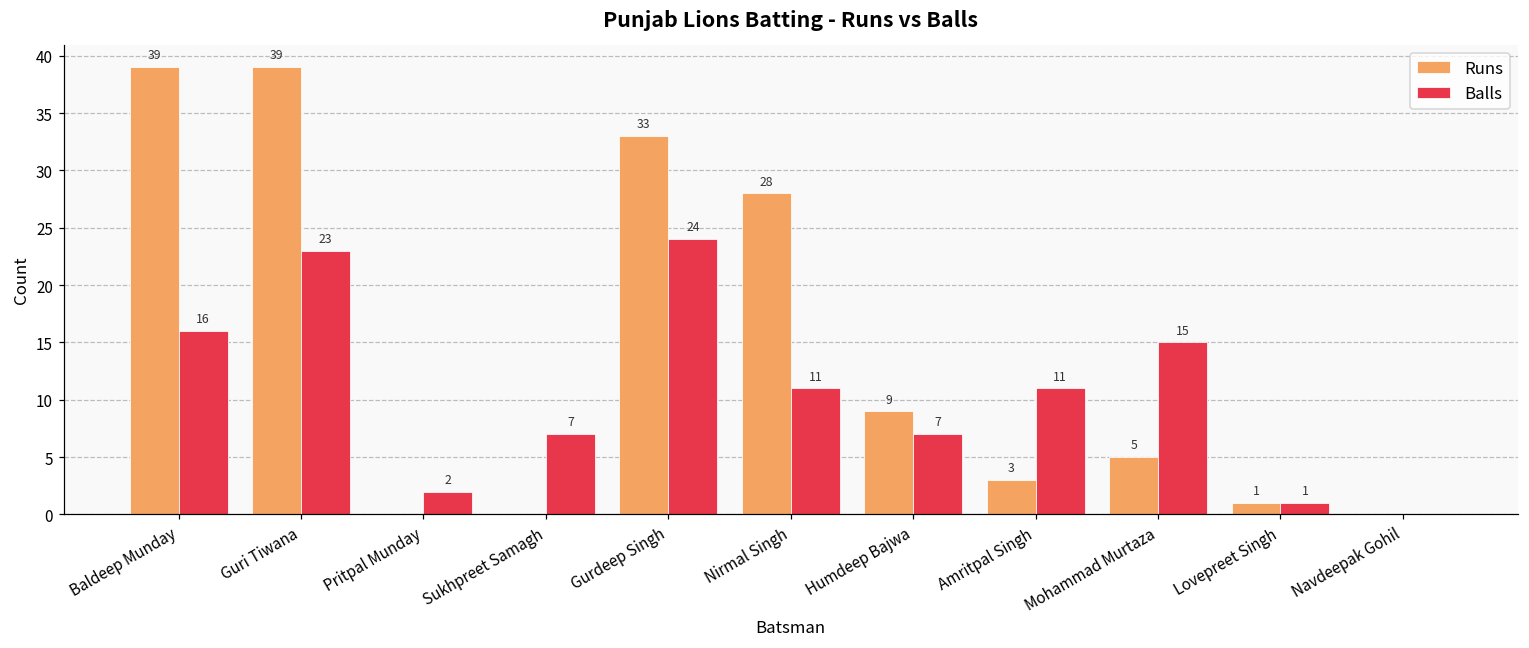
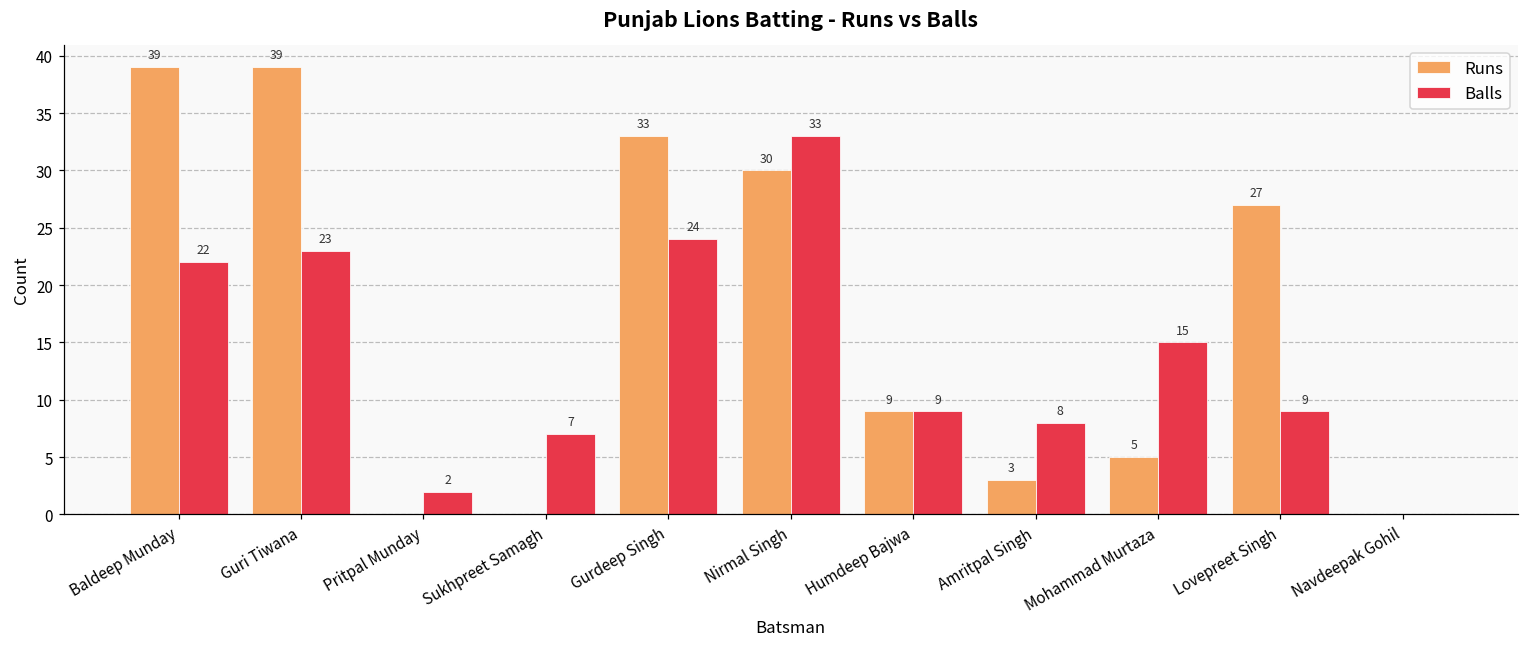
Balls, Baldeep Munday: 16 -> 22
Runs, Nirmal Singh: 28 -> 30
Balls, Nirmal Singh: 11 -> 33
Balls, Humdeep Bajwa: 7 -> 9
Balls, Amritpal Singh: 11 -> 8
Runs, Lovepreet Singh: 1 -> 27
Balls, Lovepreet Singh: 1 -> 9
